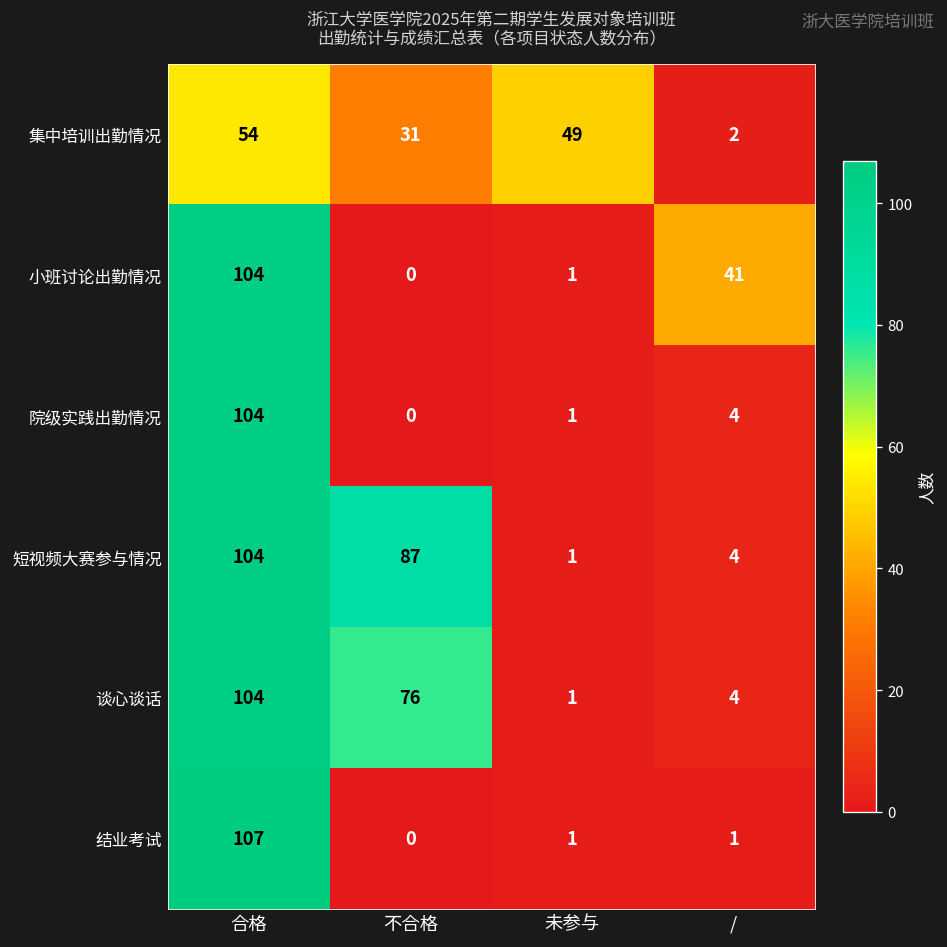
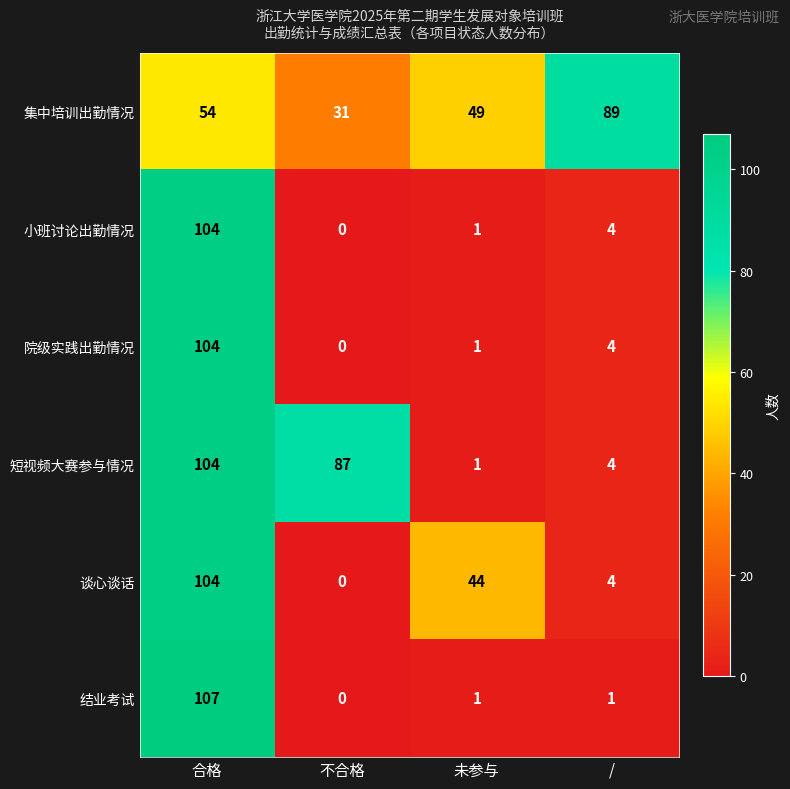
集中培训出勤情况, /: 2 -> 89
小班讨论出勤情况, /: 41 -> 4
谈心谈话, 不合格: 76 -> 0
谈心谈话, 未参与: 1 -> 44
